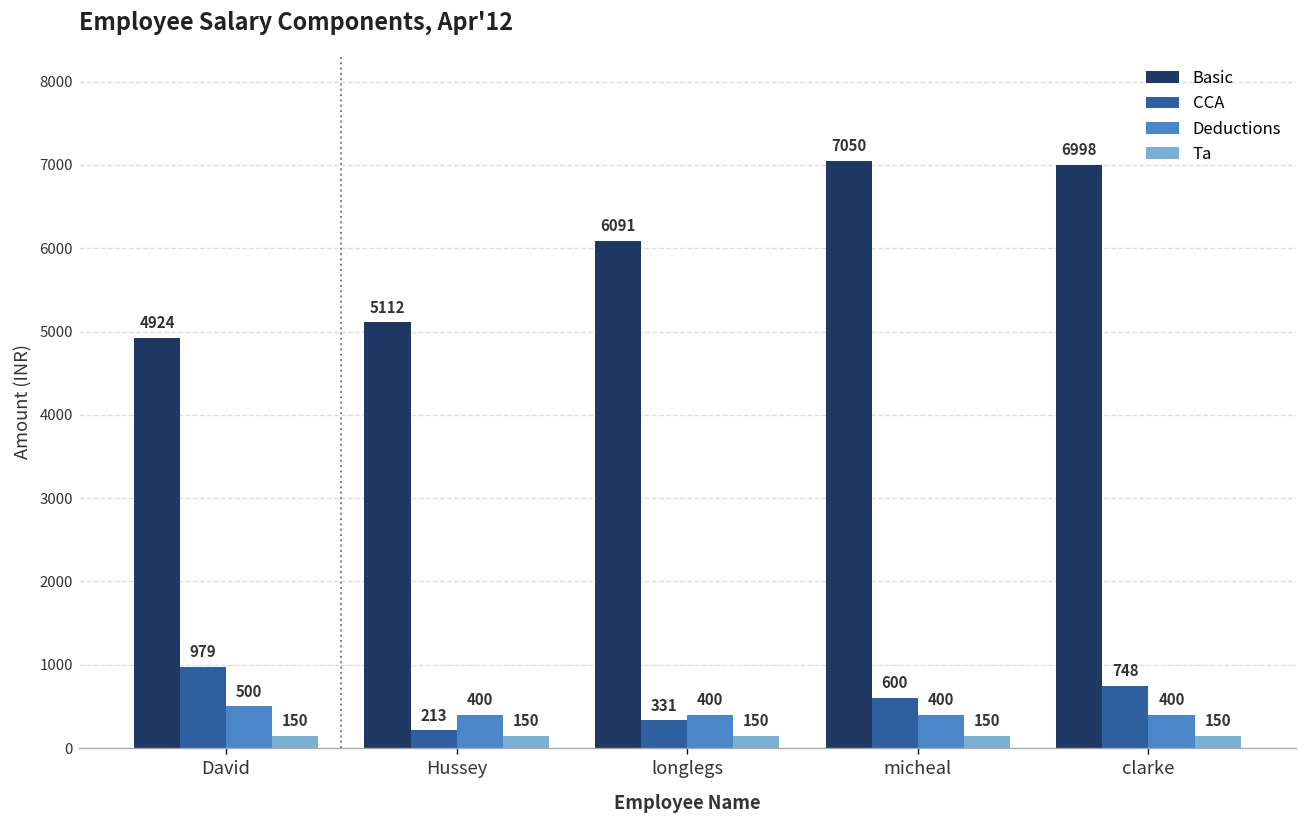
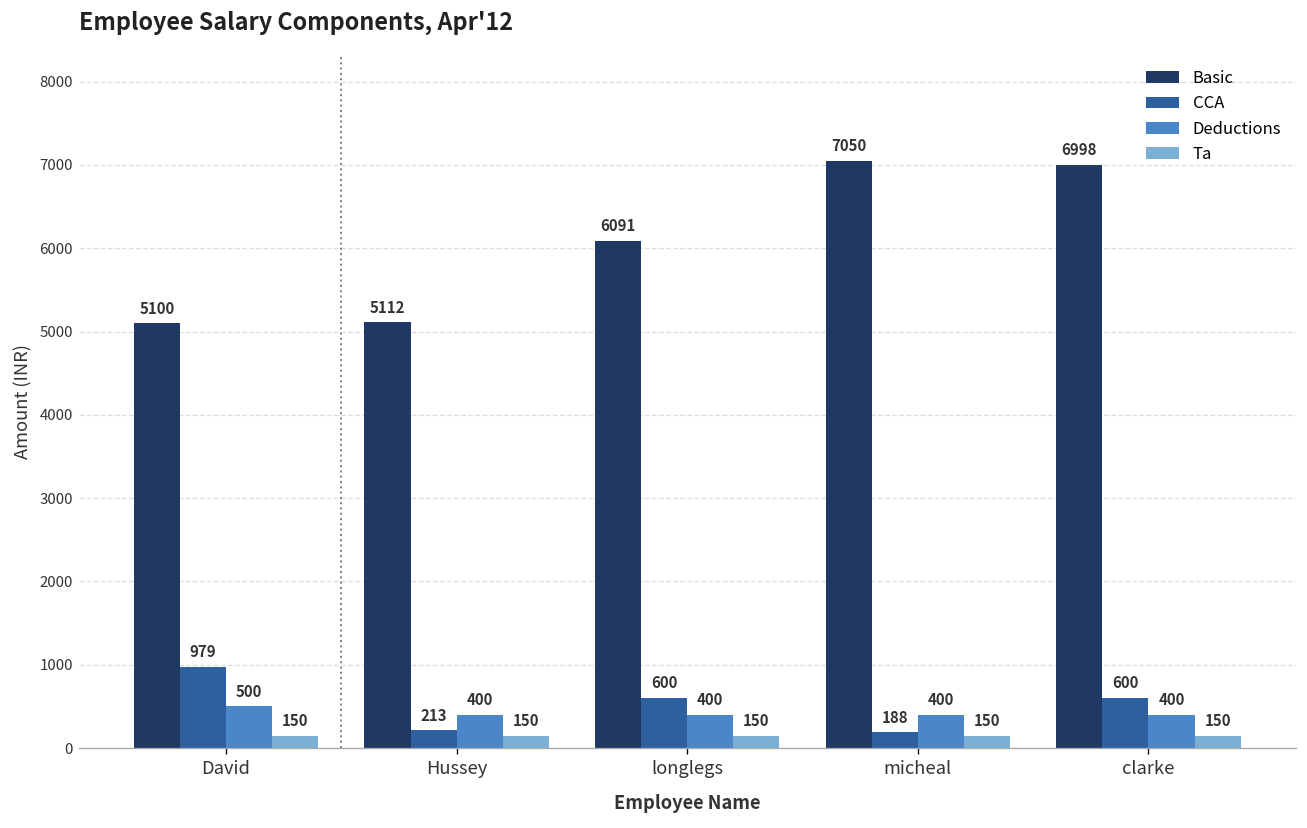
Basic, David: 4924 -> 5100
CCA, longlegs: 331 -> 600
CCA, micheal: 600 -> 188
CCA, clarke: 748 -> 600
